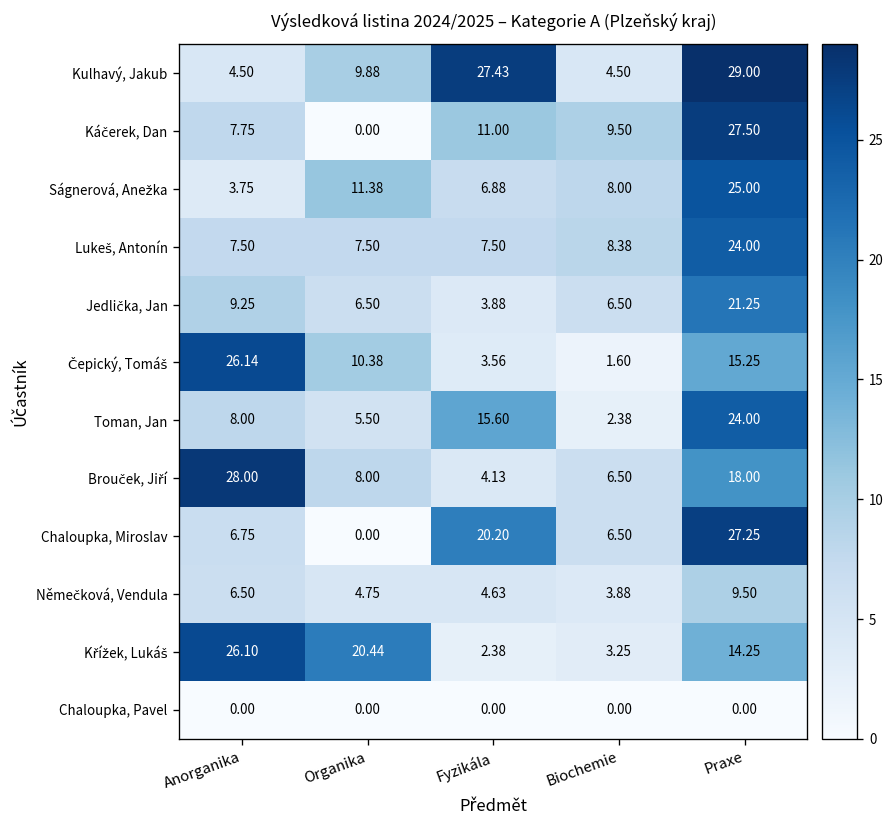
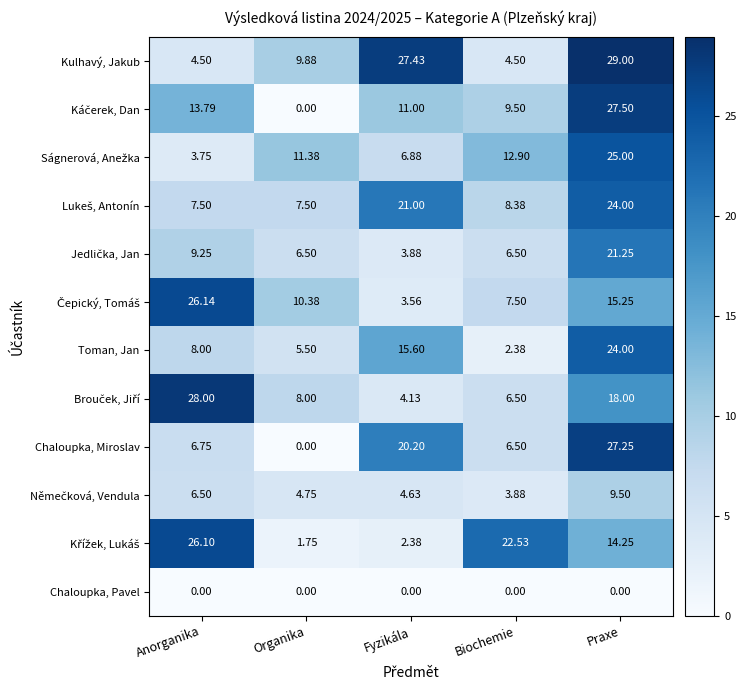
Káčerek, Dan, Anorganika: 7.75 -> 13.79
Ságnerová, Anežka, Biochemie: 8.00 -> 12.90
Lukeš, Antonín, Fyzikála: 7.50 -> 21.00
Čepický, Tomáš, Biochemie: 1.60 -> 7.50
Křížek, Lukáš, Organika: 20.44 -> 1.75
Křížek, Lukáš, Biochemie: 3.25 -> 22.53
